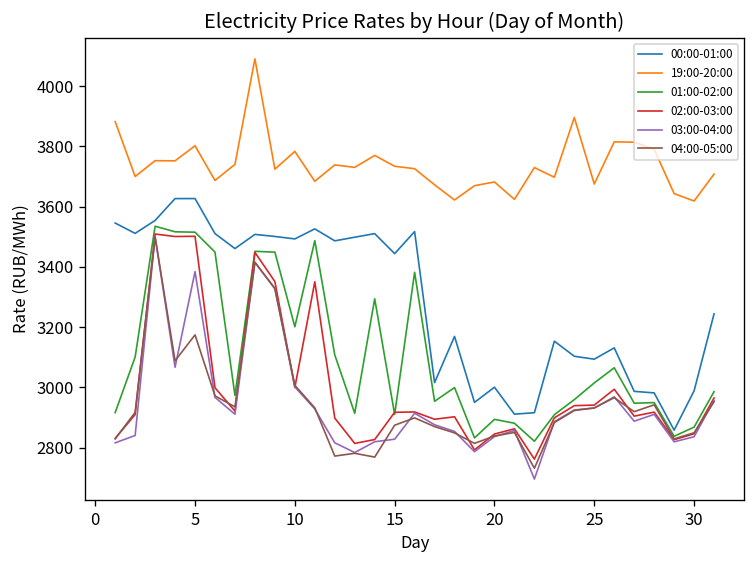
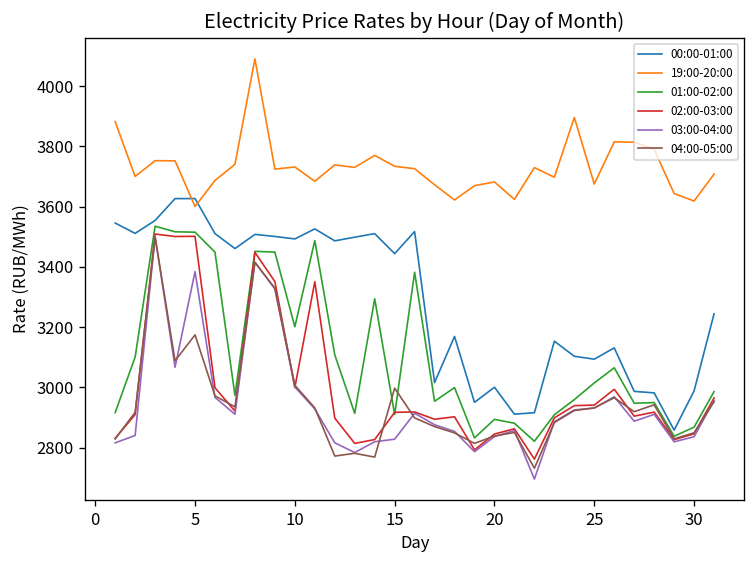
19:00-20:00, 5: 3800 -> 3600
19:00-20:00, 10: 3780 -> 3730
04:00-05:00, 15: 2870 -> 3000
